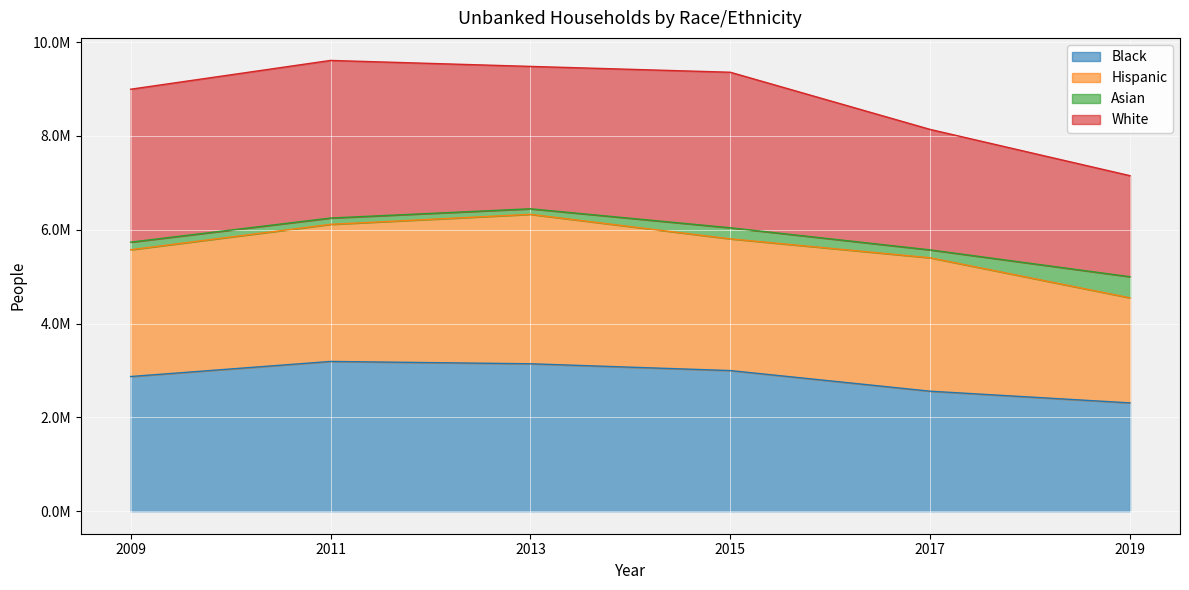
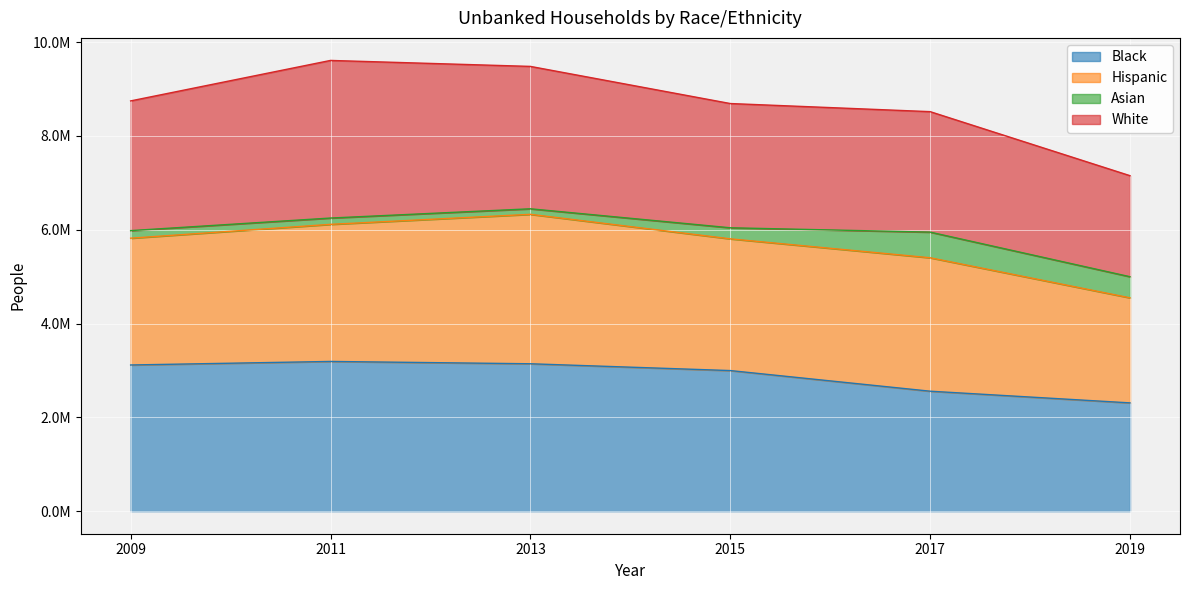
Black, 2009: 2900000 -> 3100000
White, 2009: 3300000 -> 2800000
White, 2015: 3300000 -> 2600000
Asian, 2017: 200000 -> 500000
